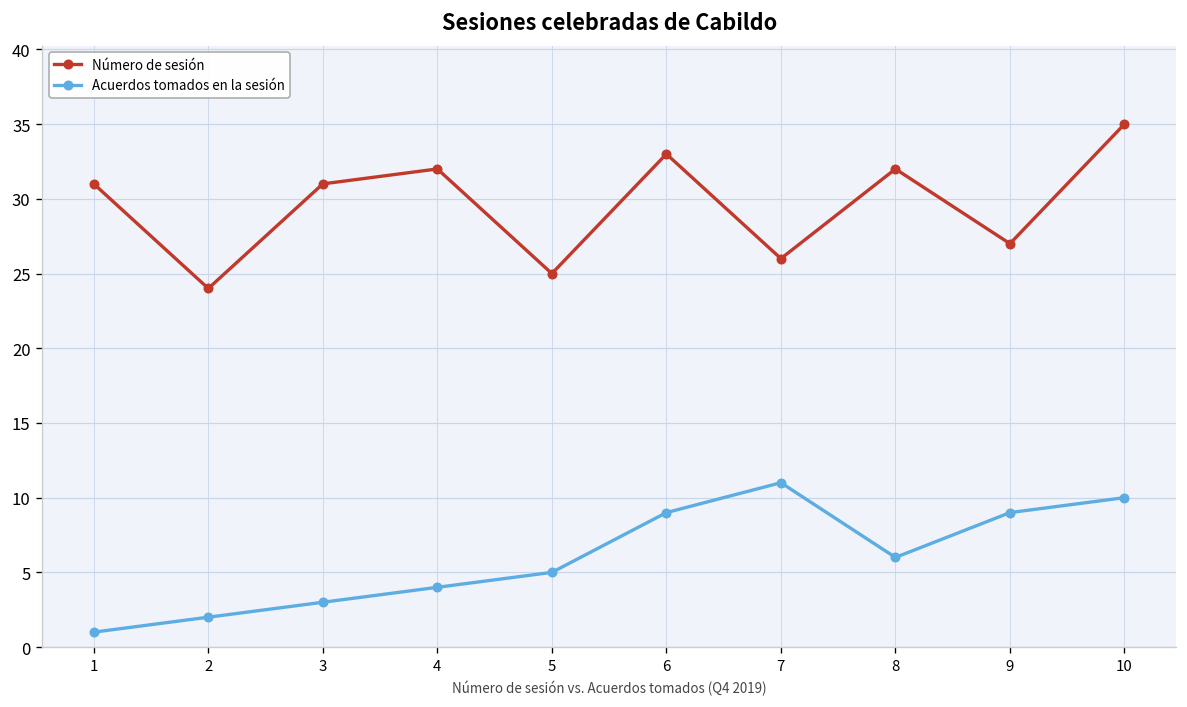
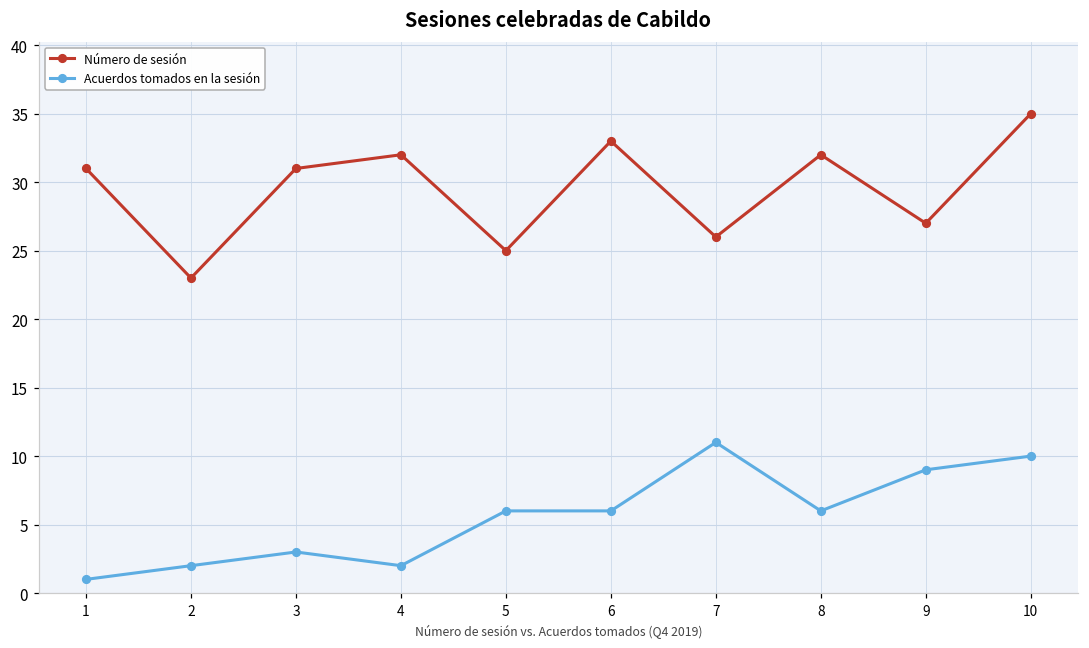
Número de sesión, 2: 24 -> 23
Acuerdos tomados en la sesión, 4: 4 -> 2
Acuerdos tomados en la sesión, 5: 5 -> 6
Acuerdos tomados en la sesión, 6: 9 -> 6
